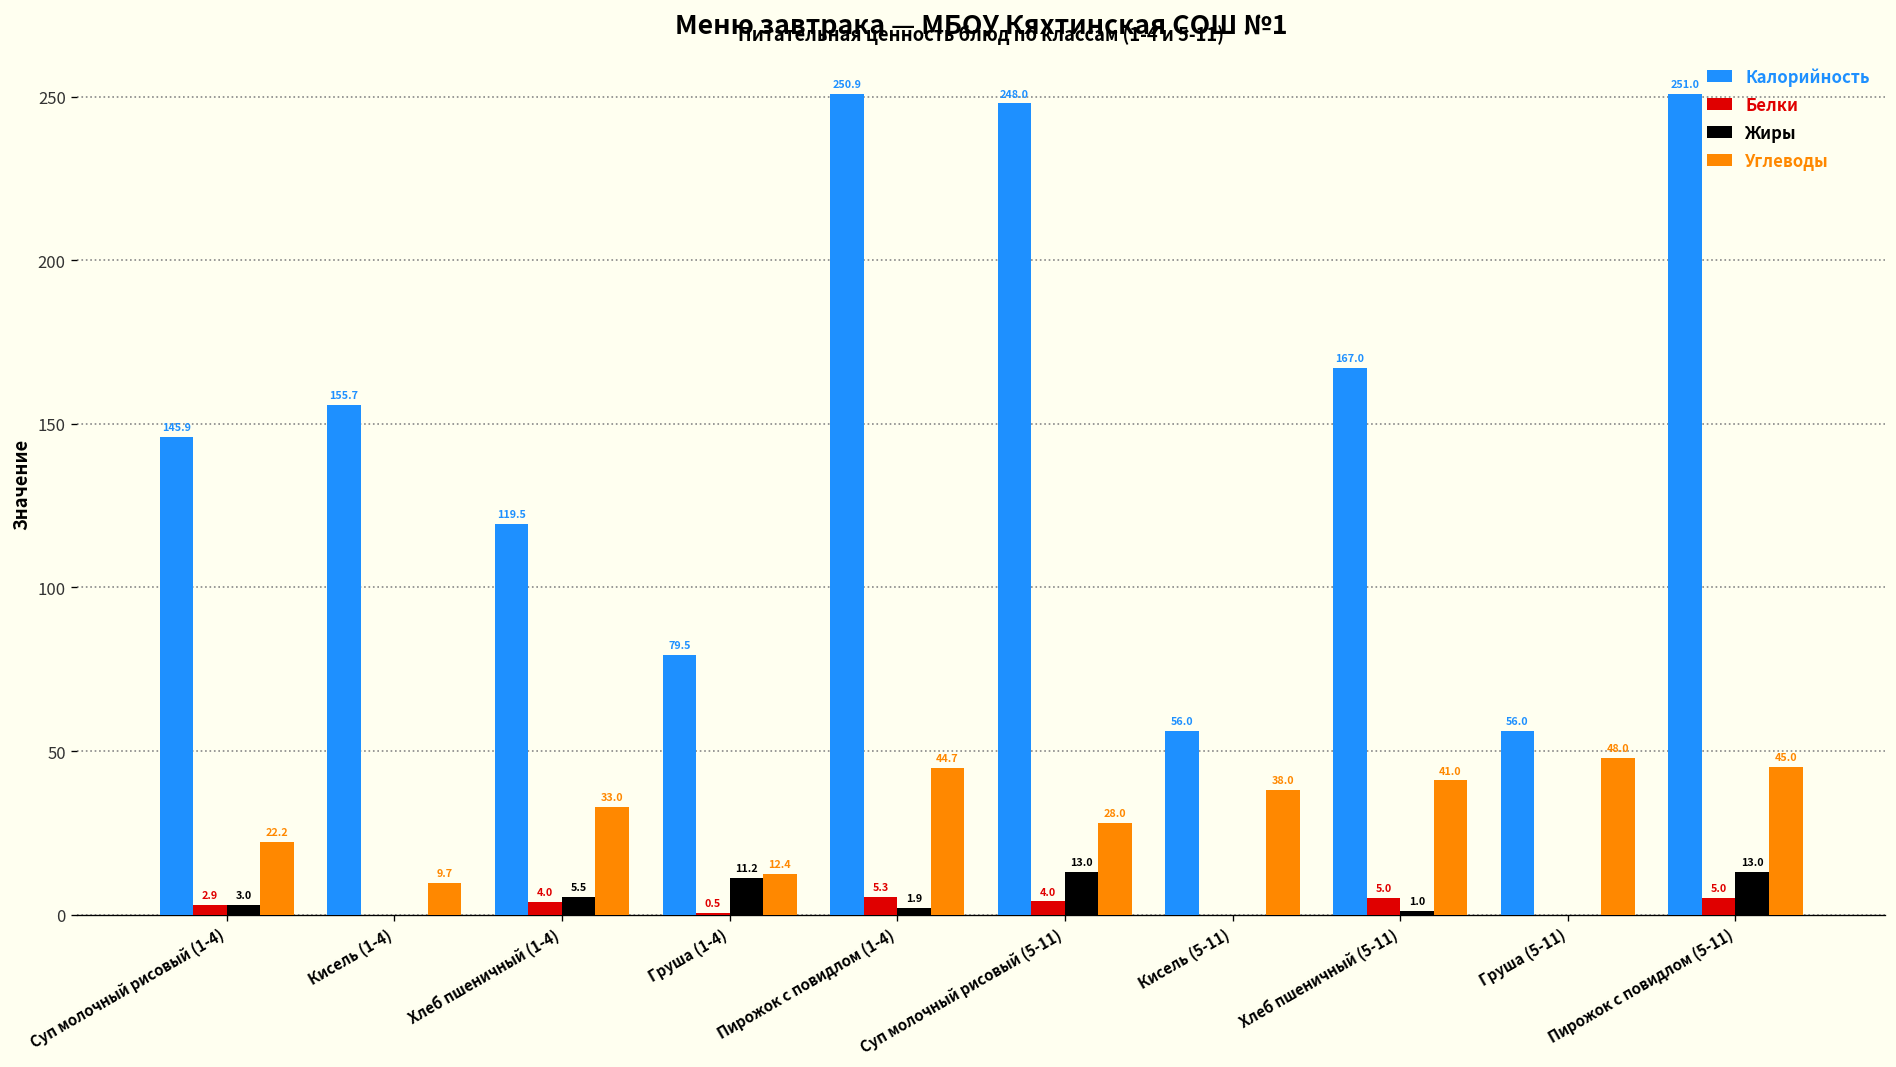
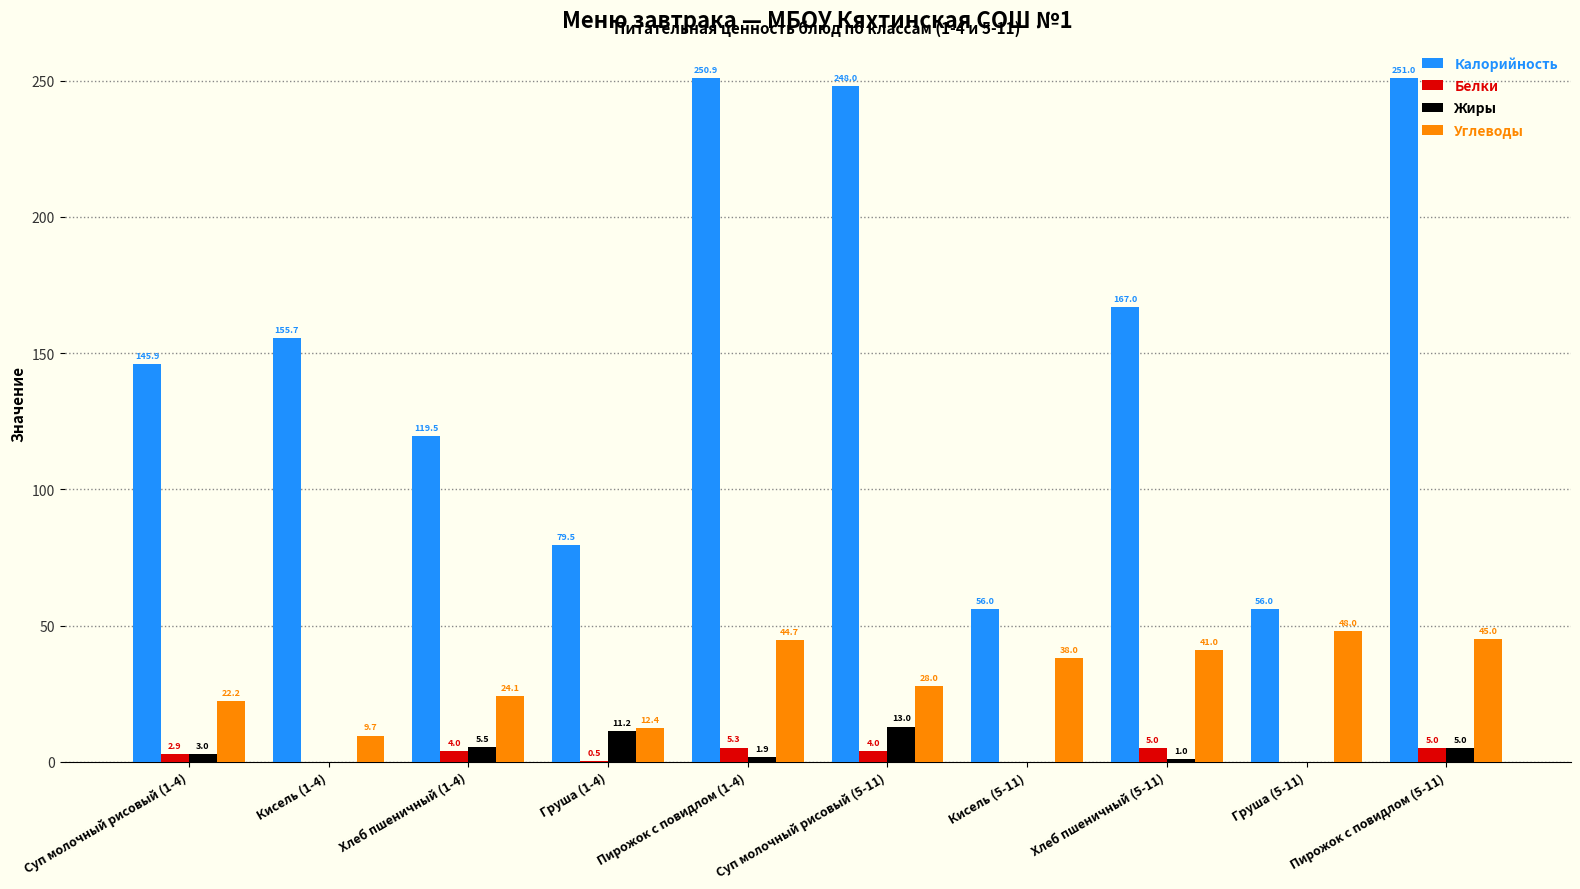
Углеводы, Хлеб пшеничный (1-4): 33.0 -> 24.1
Жиры, Пирожок с повидлом (5-11): 13.0 -> 5.0
